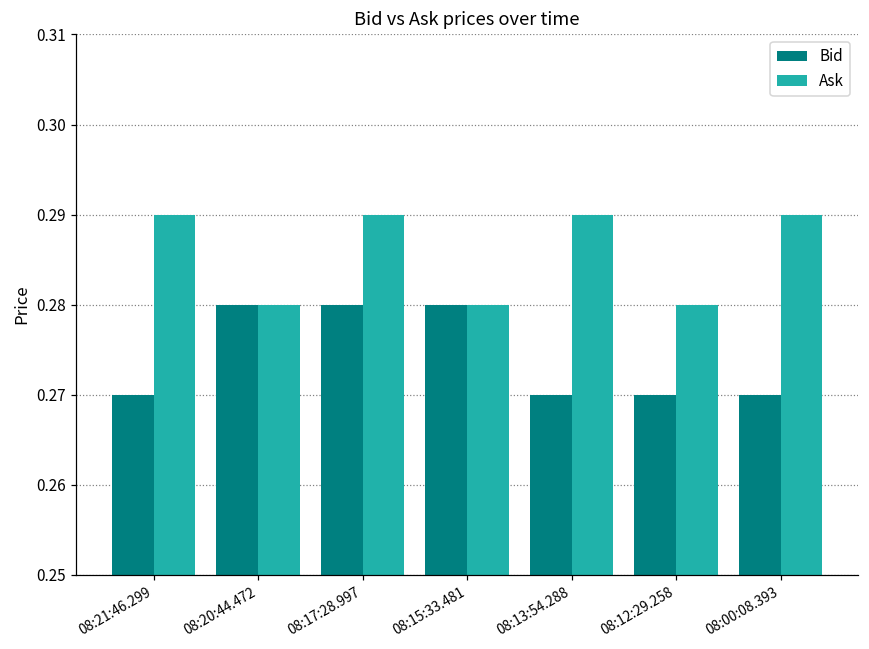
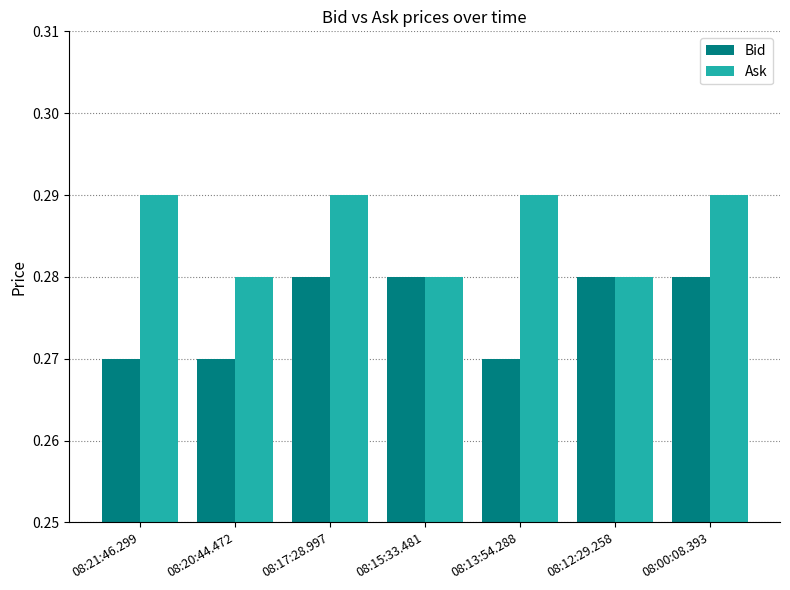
Bid, 08:20:44.472: 0.28 -> 0.27
Bid, 08:12:29.258: 0.27 -> 0.28
Bid, 08:00:08.393: 0.27 -> 0.28
